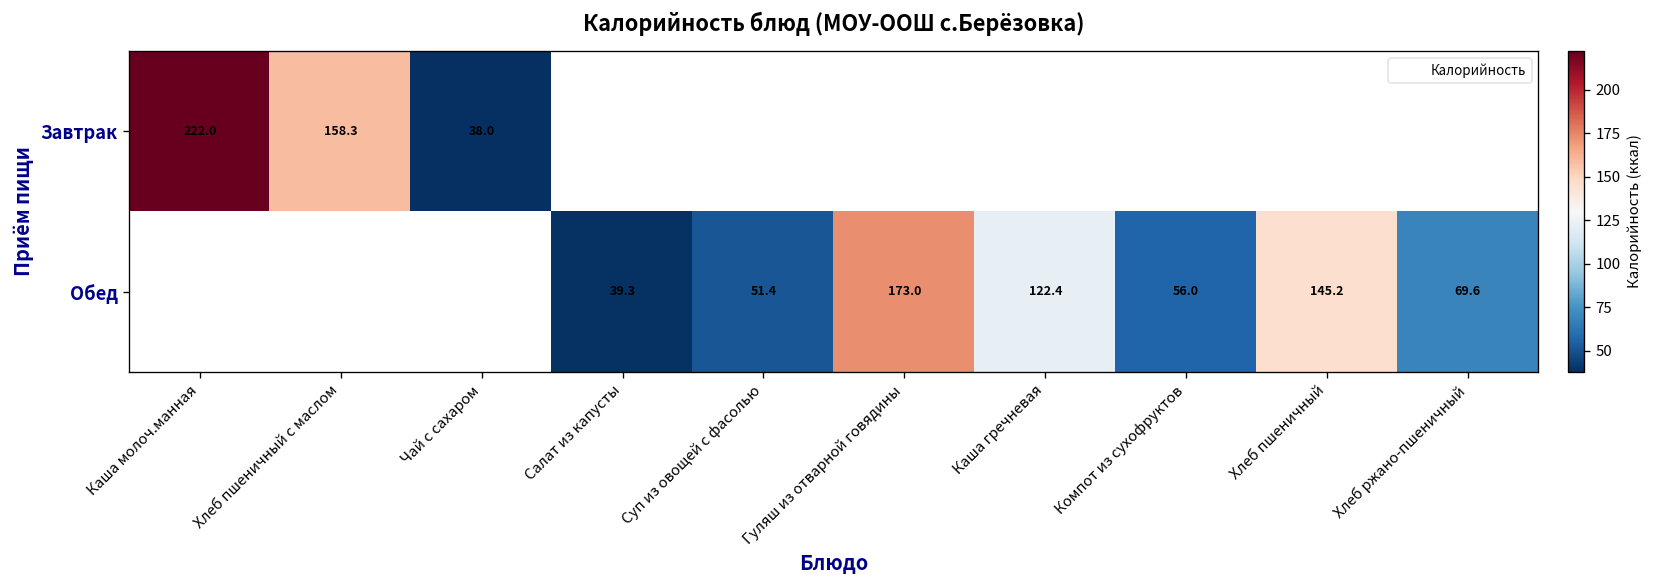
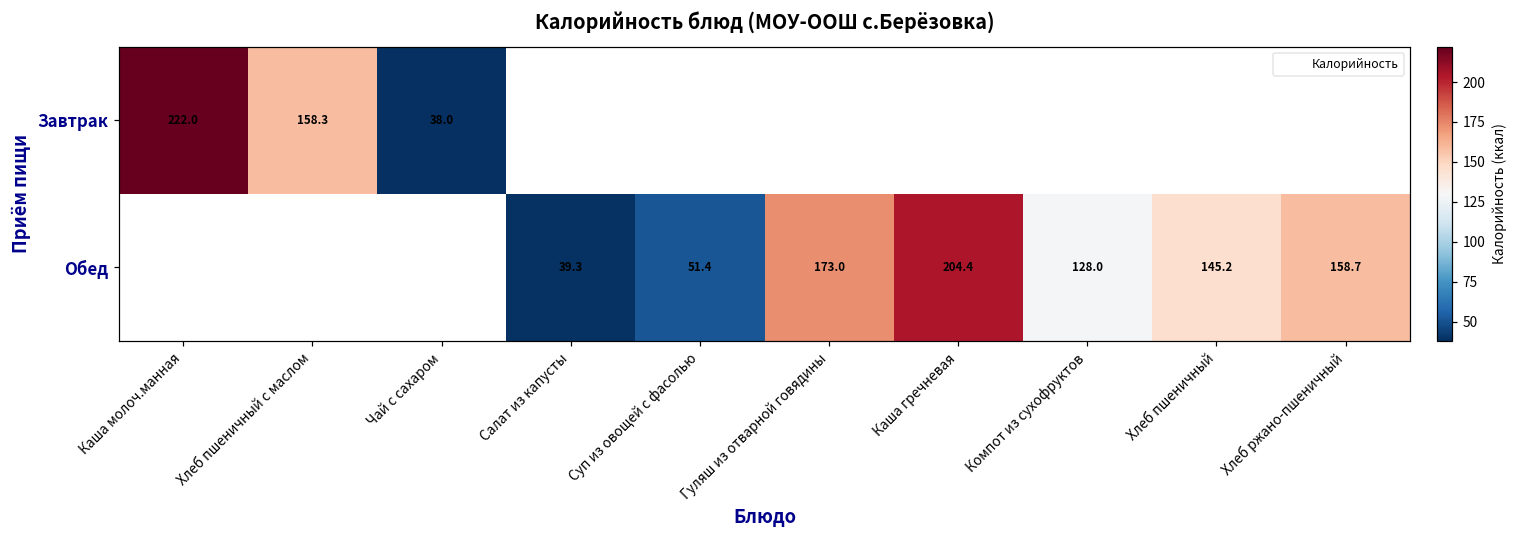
Обед, Каша гречневая: 122.4 -> 204.4
Обед, Компот из сухофруктов: 56.0 -> 128.0
Обед, Хлеб ржано-пшеничный: 69.6 -> 158.7
